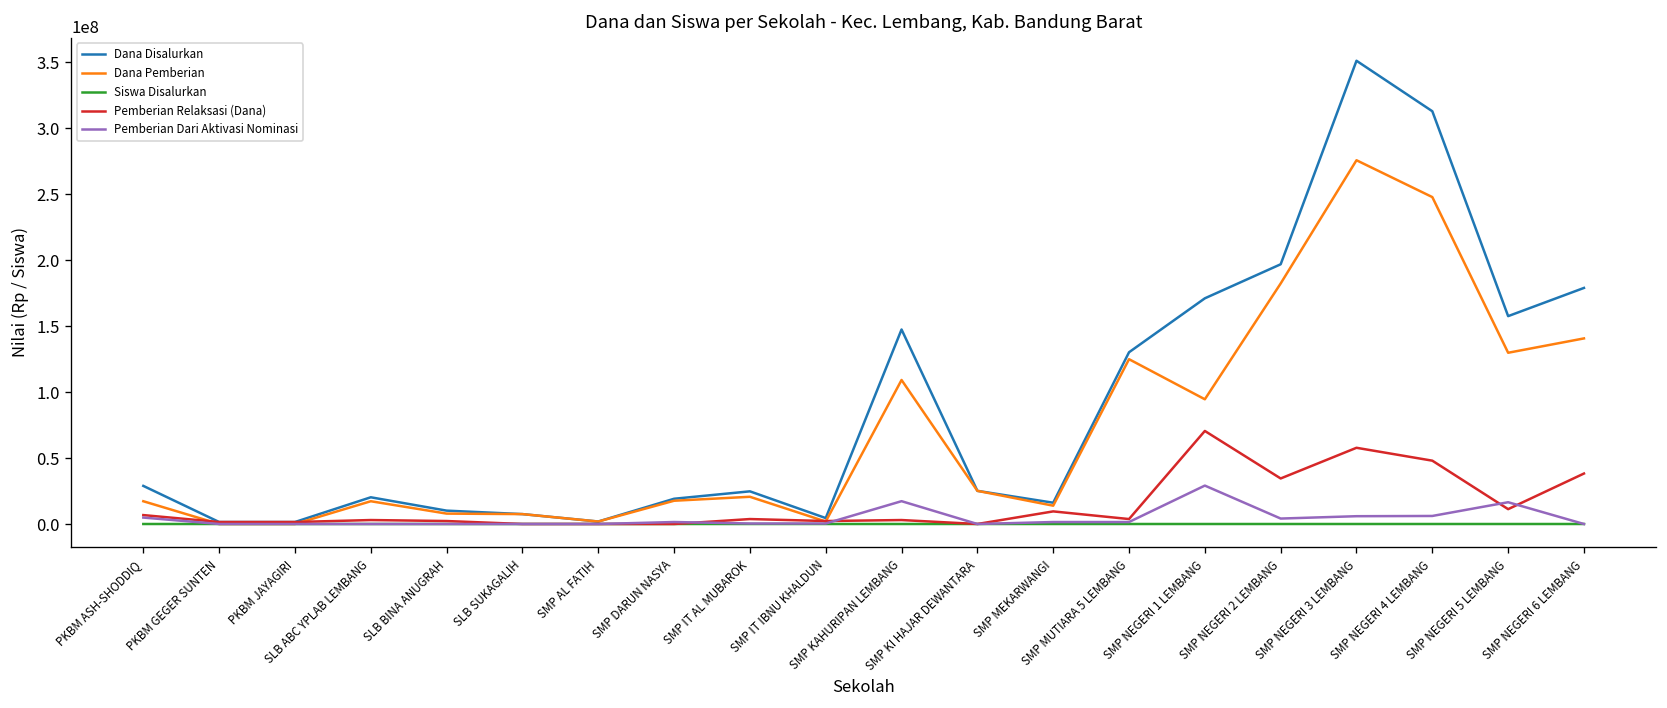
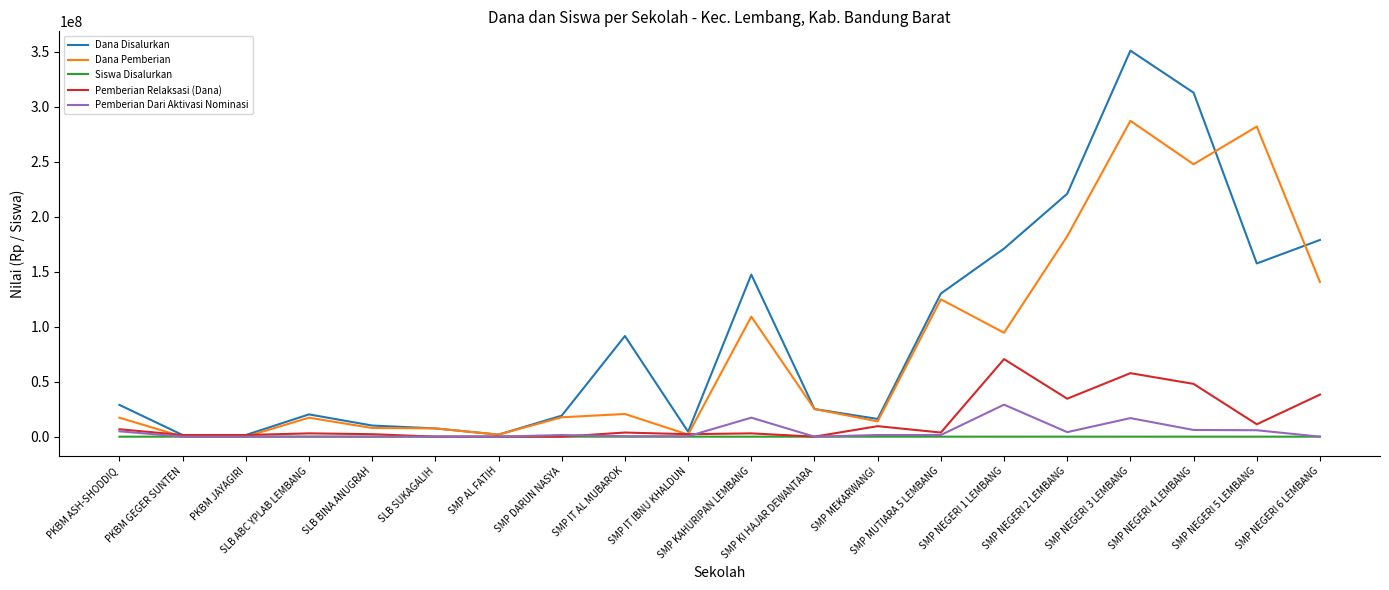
Dana Disalurkan, SMP IT AL MUBAROK: 25000000 -> 92000000
Dana Disalurkan, SMP NEGERI 2 LEMBANG: 197000000 -> 221000000
Dana Pemberian, SMP NEGERI 3 LEMBANG: 276000000 -> 287000000
Pemberian Dari Aktivasi Nominasi, SMP NEGERI 3 LEMBANG: 6000000 -> 17000000
Dana Pemberian, SMP NEGERI 5 LEMBANG: 130000000 -> 282000000
Pemberian Dari Aktivasi Nominasi, SMP NEGERI 5 LEMBANG: 17000000 -> 6000000
